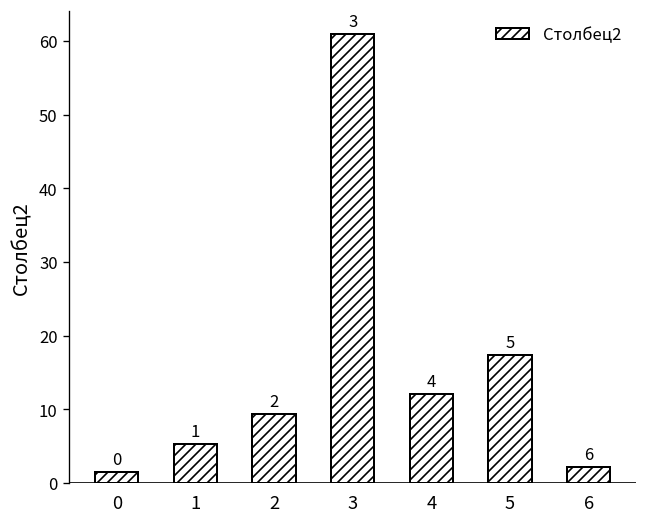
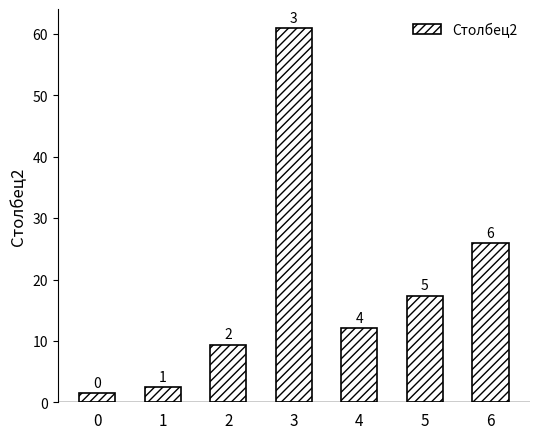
1: 5 -> 3
6: 2 -> 26
